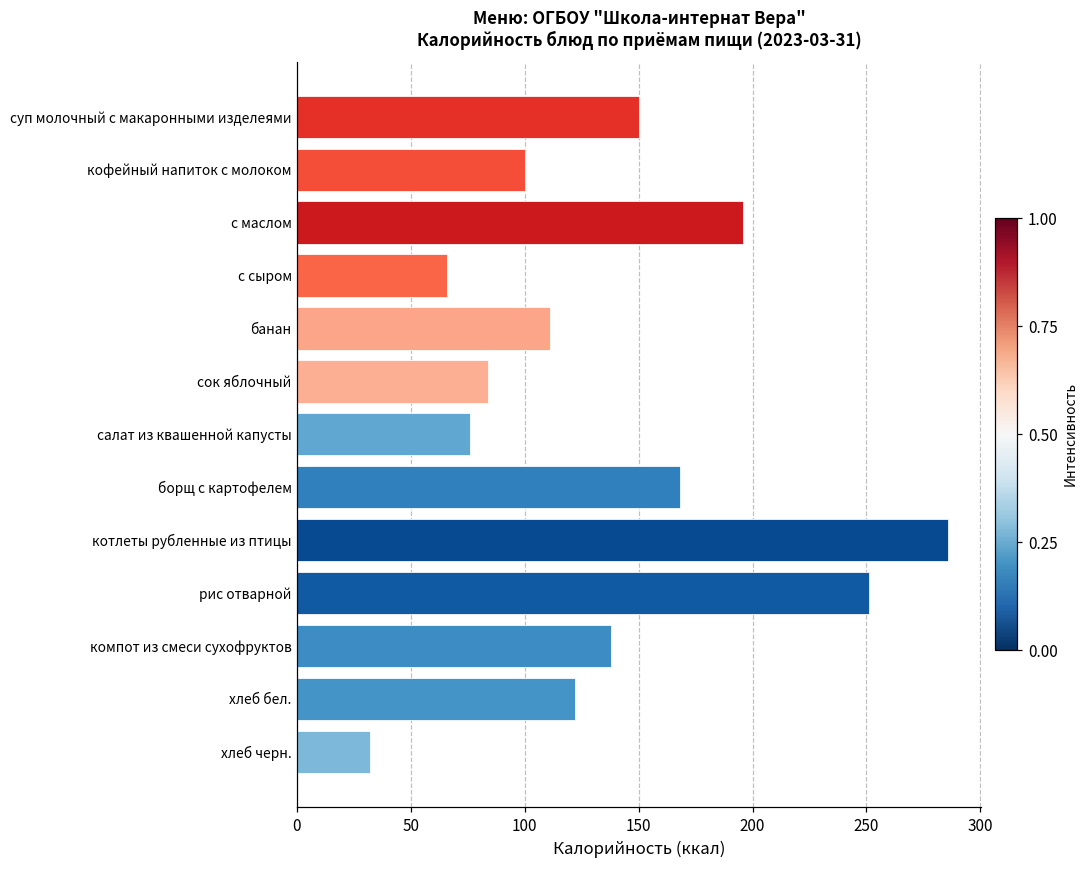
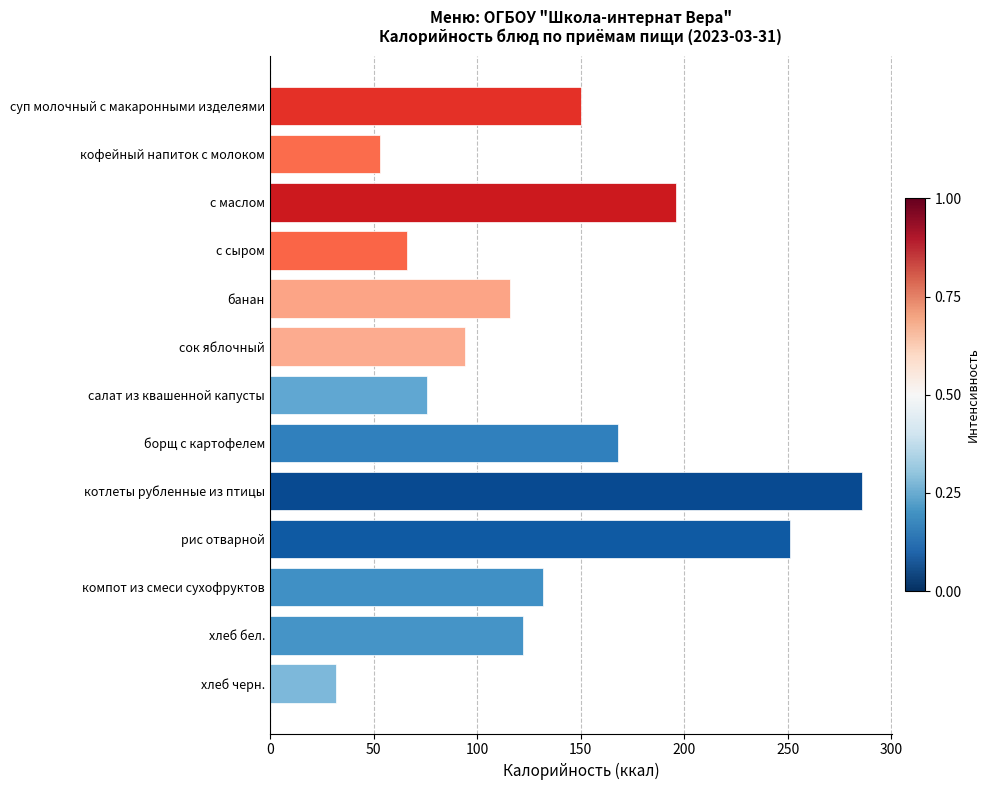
кофейный напиток с молоком: 100 -> 53
банан: 111 -> 116
сок яблочный: 84 -> 94
компот из смеси сухофруктов: 138 -> 132
